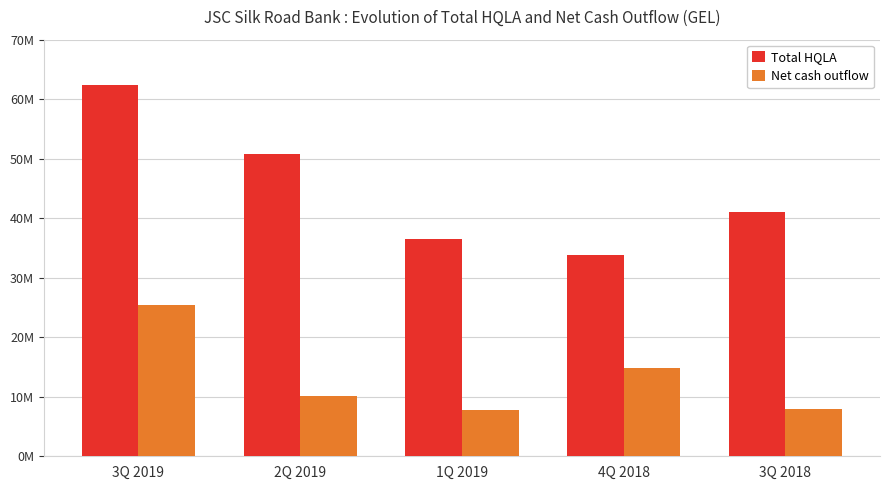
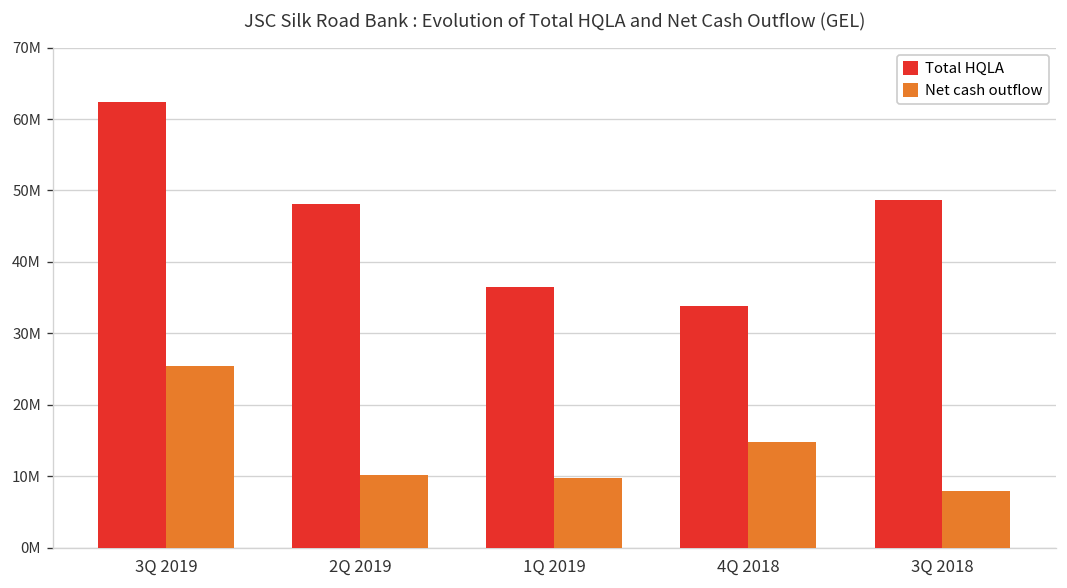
Total HQLA, 2Q 2019: 51000000 -> 48000000
Net cash outflow, 1Q 2019: 8000000 -> 10000000
Total HQLA, 3Q 2018: 41000000 -> 49000000
